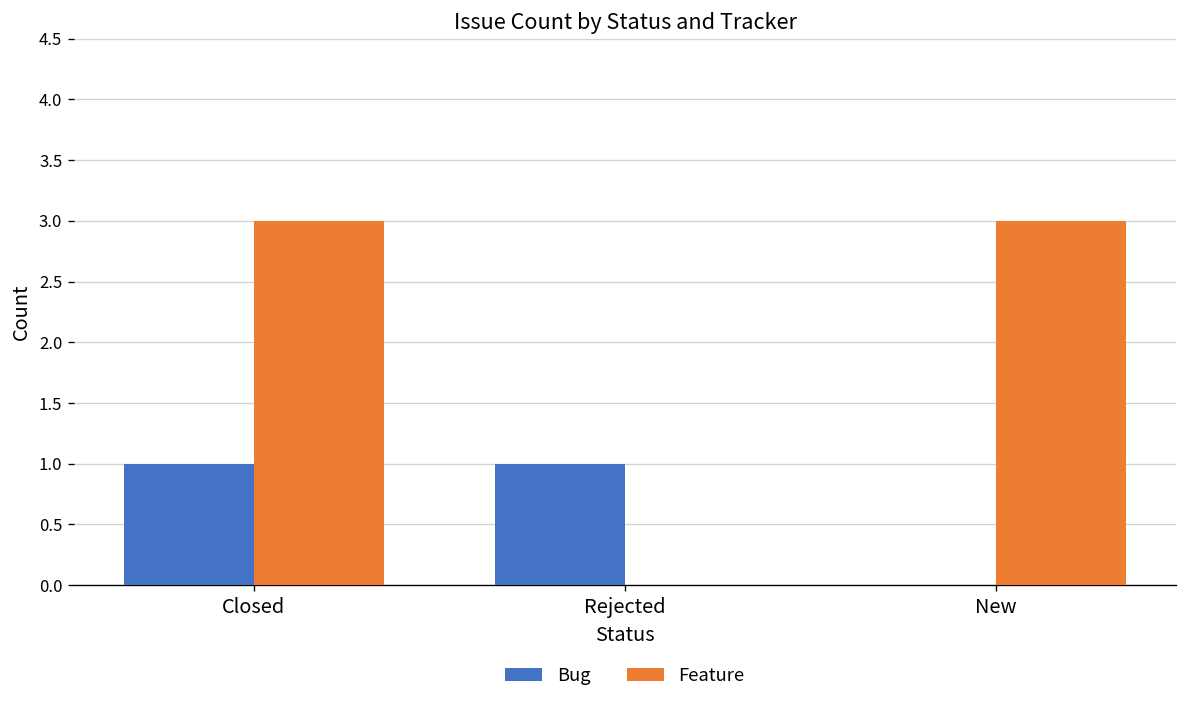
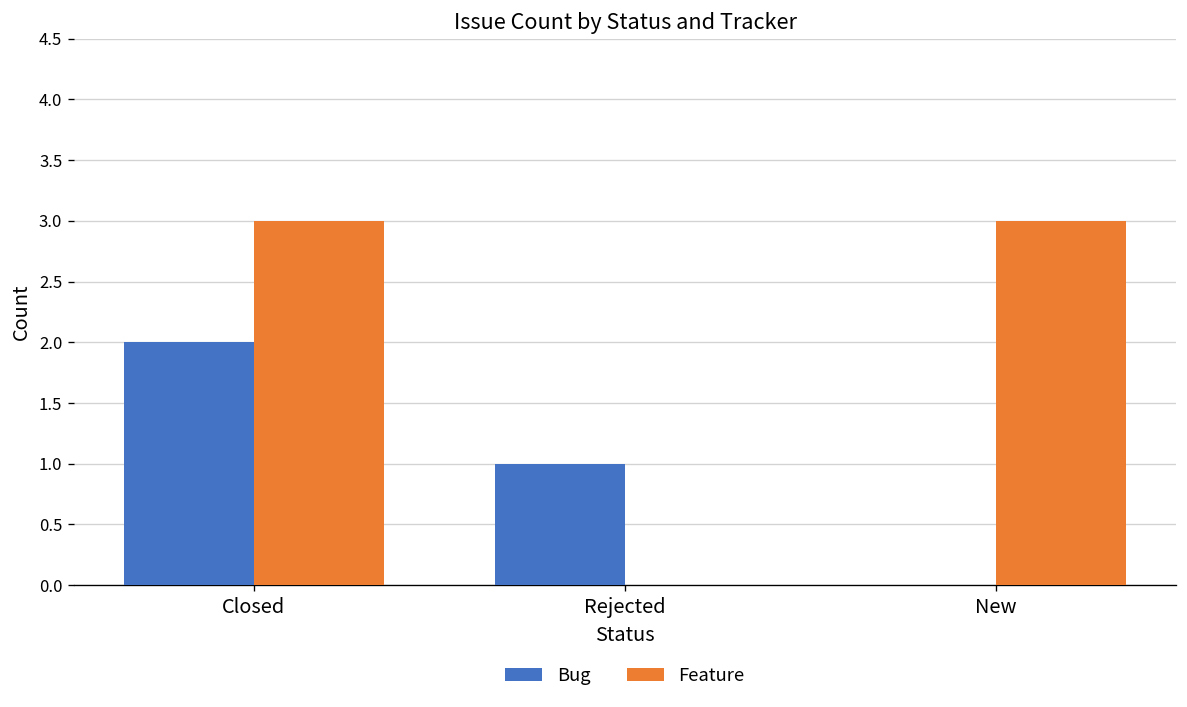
Bug, Closed: 1 -> 2
